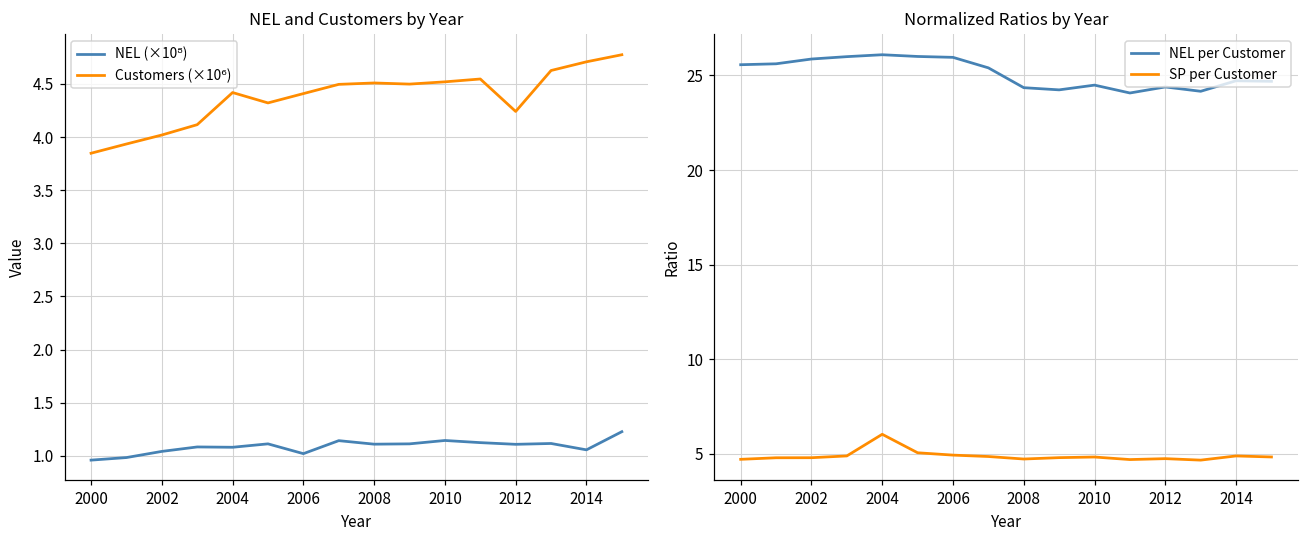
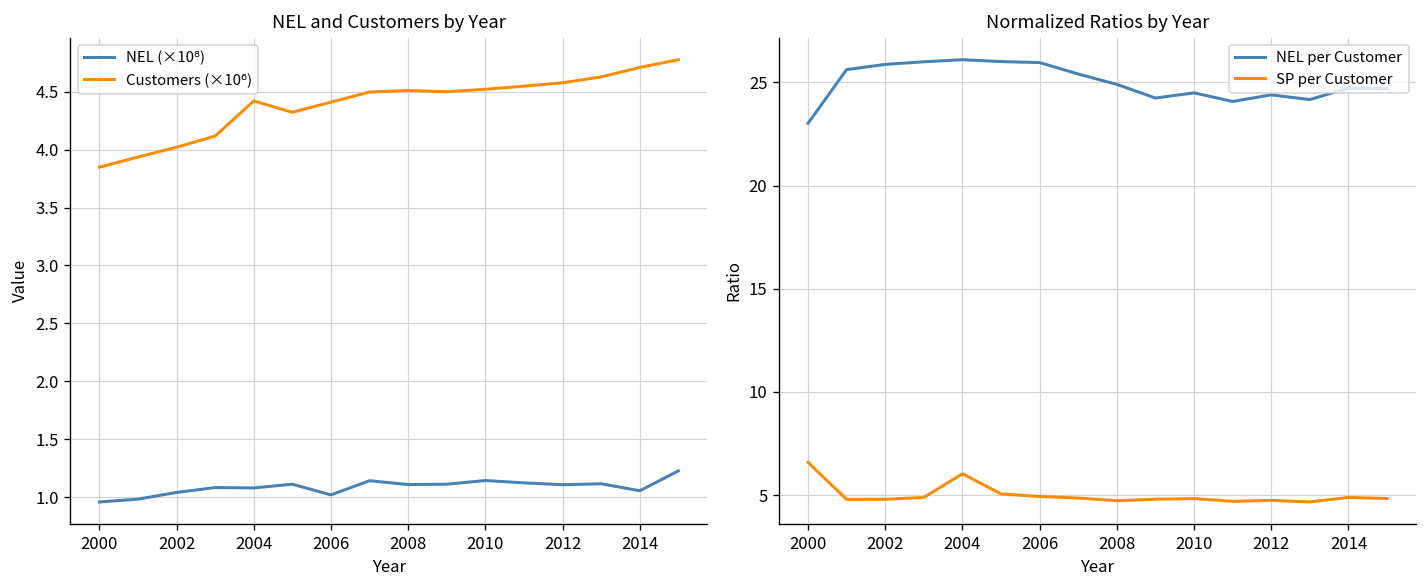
NEL and Customers by Year, Customers (×10⁶), 2012: 4.2 -> 4.6
Normalized Ratios by Year, NEL per Customer, 2000: 25.6 -> 23.0
Normalized Ratios by Year, SP per Customer, 2000: 4.7 -> 6.6
Normalized Ratios by Year, NEL per Customer, 2008: 24.4 -> 24.9
